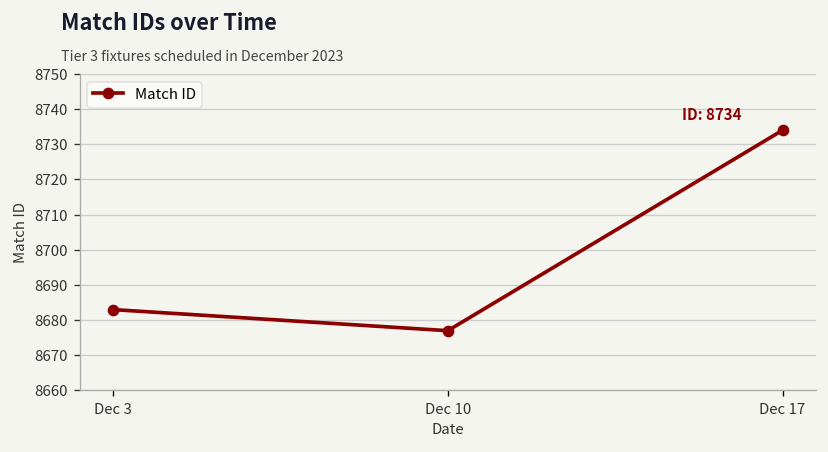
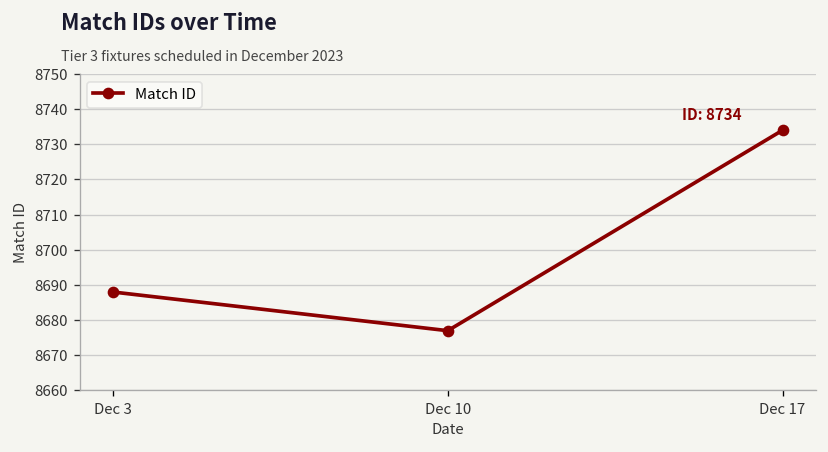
Dec 3: 8683 -> 8688
